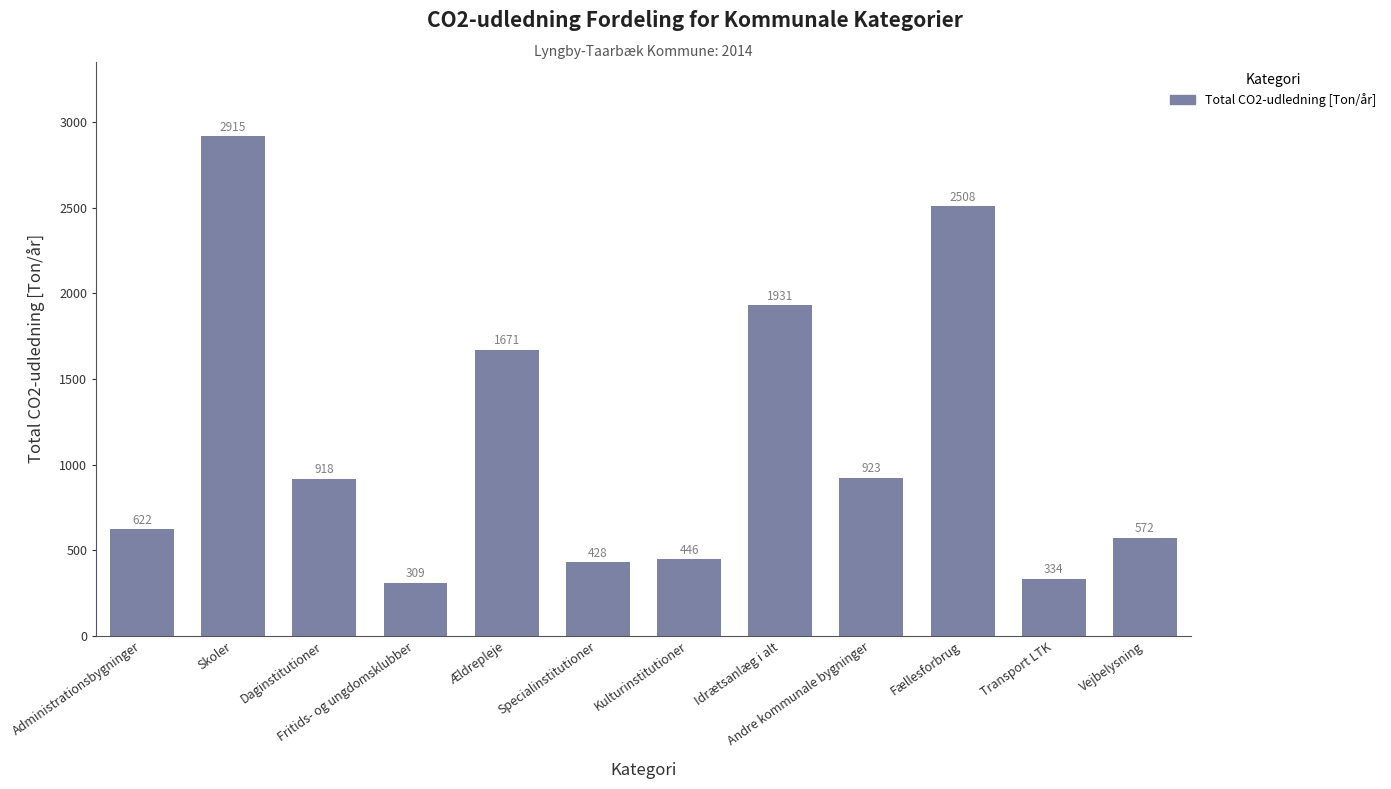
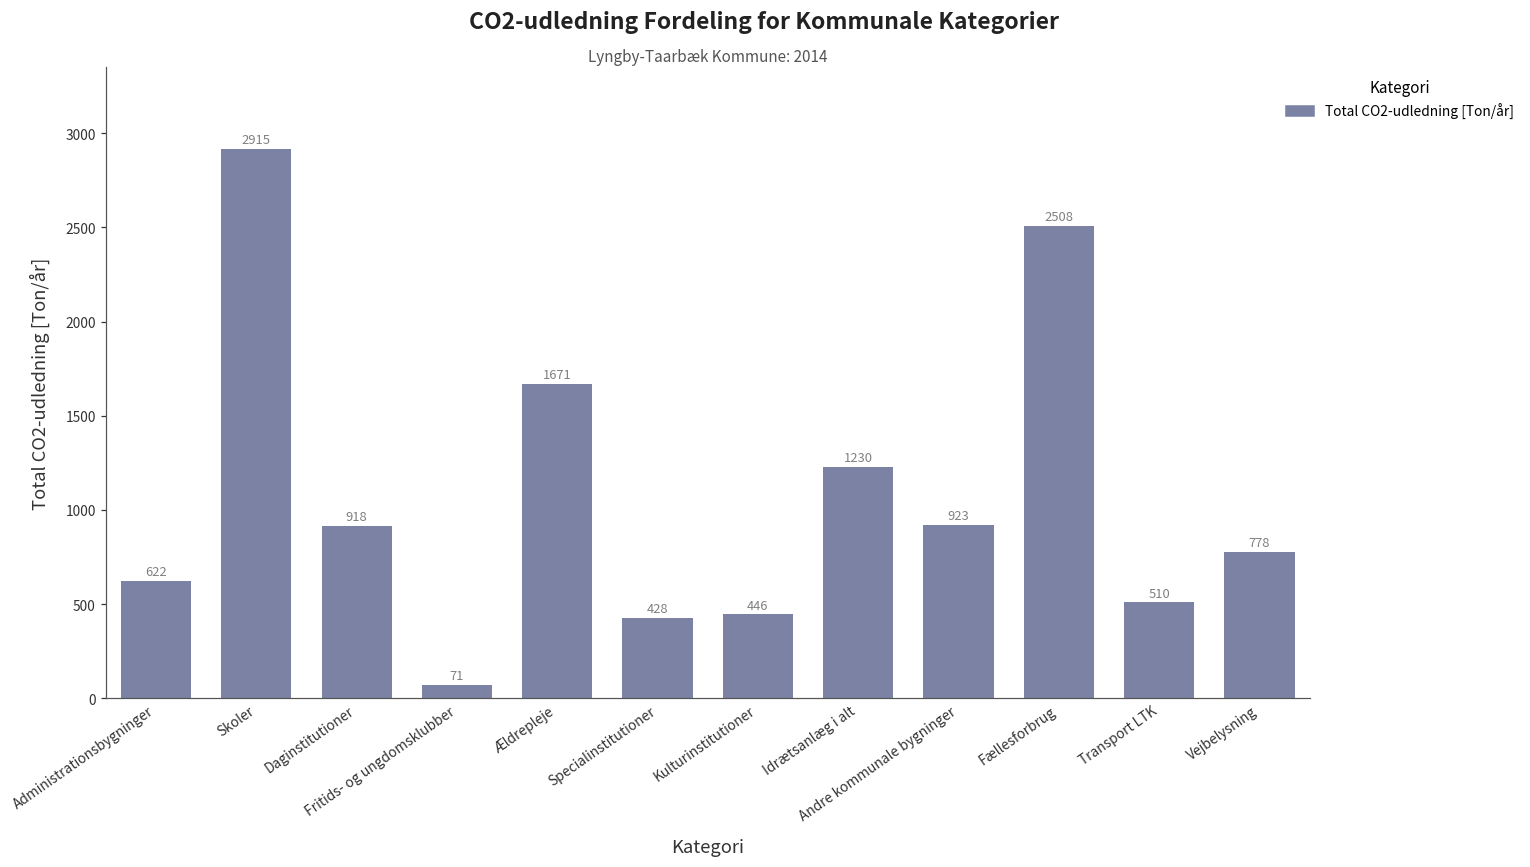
Fritids- og ungdomsklubber: 309 -> 71
Idrætsanlæg i alt: 1931 -> 1230
Transport LTK: 334 -> 510
Vejbelysning: 572 -> 778
